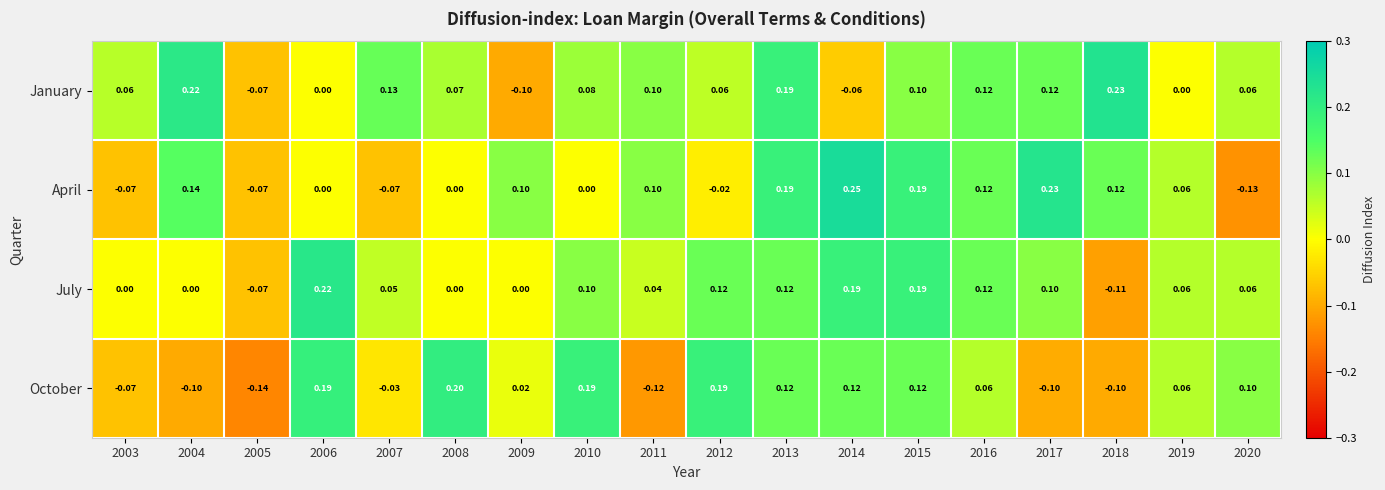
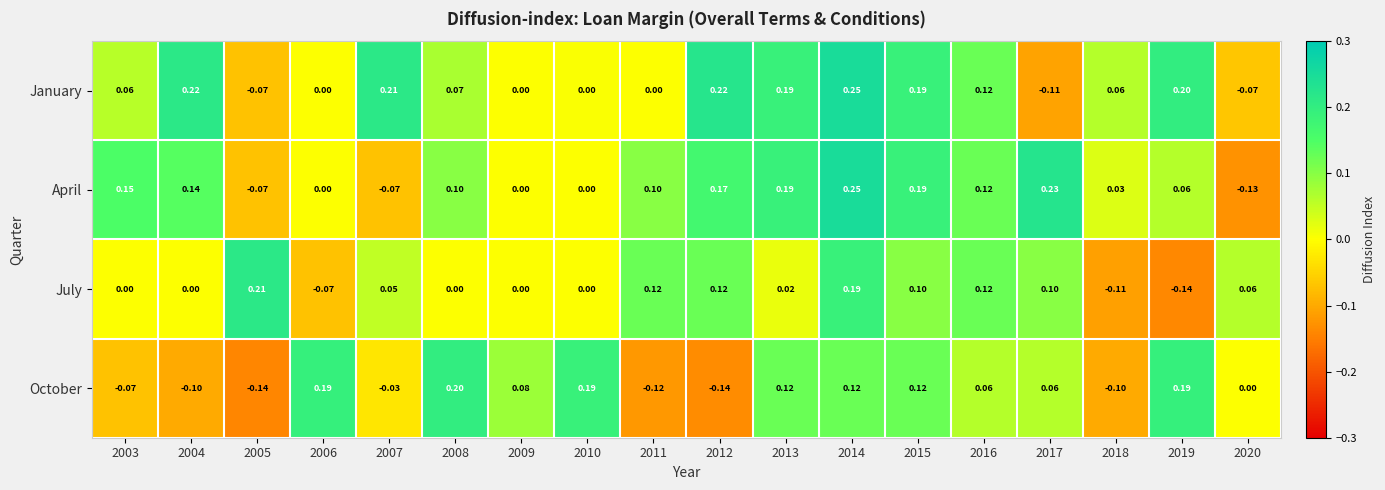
January, 2007: 0.13 -> 0.21
January, 2009: -0.10 -> 0.00
January, 2010: 0.08 -> 0.00
January, 2011: 0.10 -> 0.00
January, 2012: 0.06 -> 0.22
January, 2014: -0.06 -> 0.25
January, 2015: 0.10 -> 0.19
January, 2017: 0.12 -> -0.11
January, 2018: 0.23 -> 0.06
January, 2019: 0.00 -> 0.20
January, 2020: 0.06 -> -0.07
April, 2003: -0.07 -> 0.15
April, 2008: 0.00 -> 0.10
April, 2009: 0.10 -> 0.00
April, 2012: -0.02 -> 0.17
April, 2018: 0.12 -> 0.03
July, 2005: -0.07 -> 0.21
July, 2006: 0.22 -> -0.07
July, 2010: 0.10 -> 0.00
July, 2011: 0.04 -> 0.12
July, 2013: 0.12 -> 0.02
July, 2015: 0.19 -> 0.10
July, 2019: 0.06 -> -0.14
October, 2009: 0.02 -> 0.08
October, 2012: 0.19 -> -0.14
October, 2017: -0.10 -> 0.06
October, 2019: 0.06 -> 0.19
October, 2020: 0.10 -> 0.00
